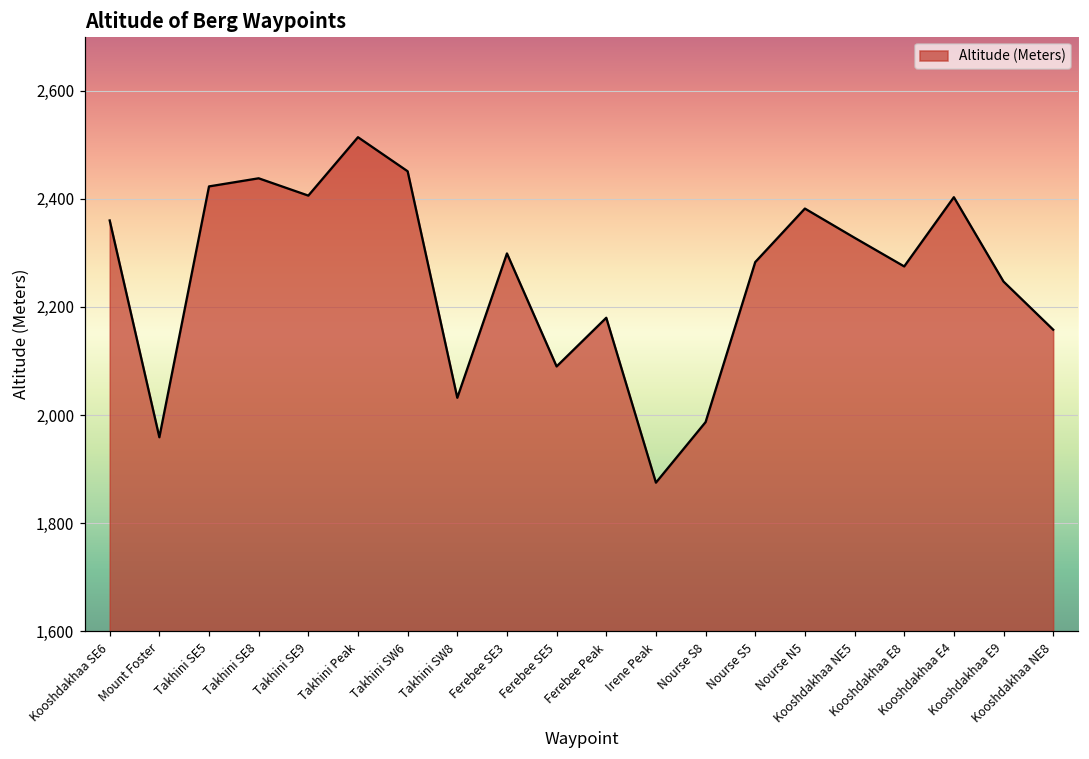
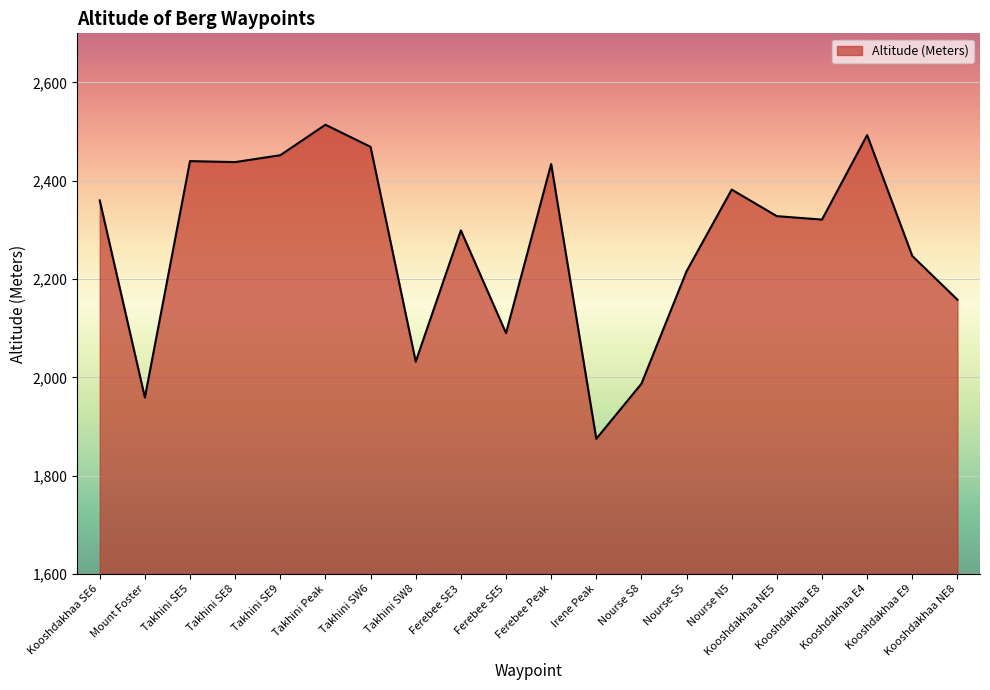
Takhini SE5: 2,420 -> 2,440
Takhini SE9: 2,410 -> 2,450
Takhini SW6: 2,450 -> 2,470
Ferebee Peak: 2,180 -> 2,430
Nourse S5: 2,280 -> 2,220
Kooshdakhaa E8: 2,280 -> 2,320
Kooshdakhaa E4: 2,400 -> 2,490
